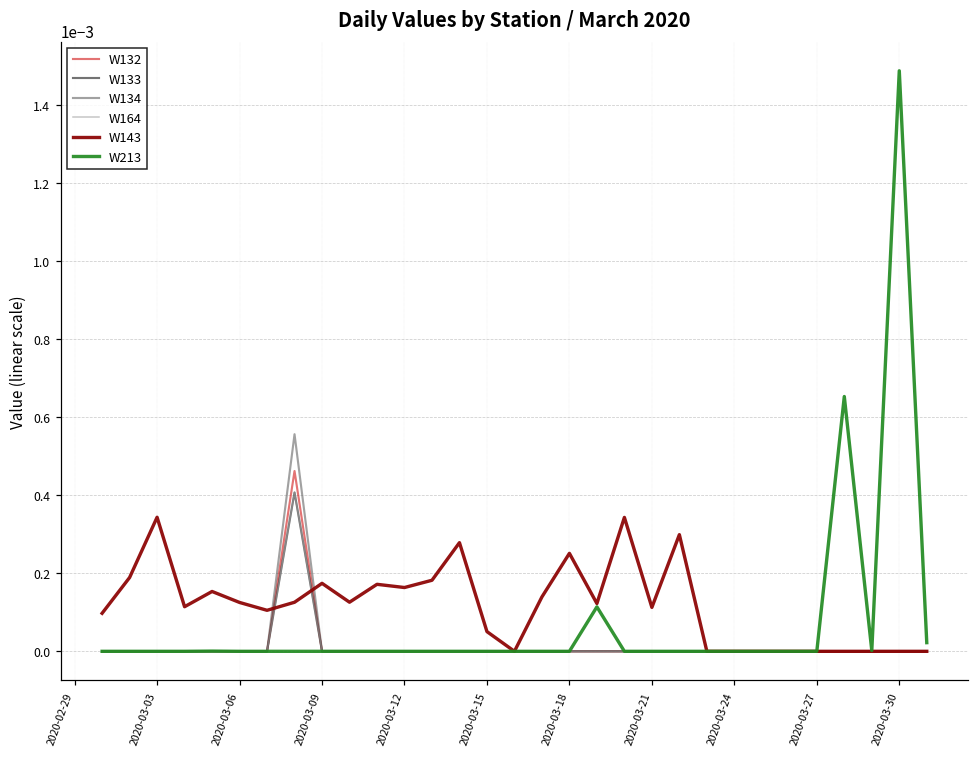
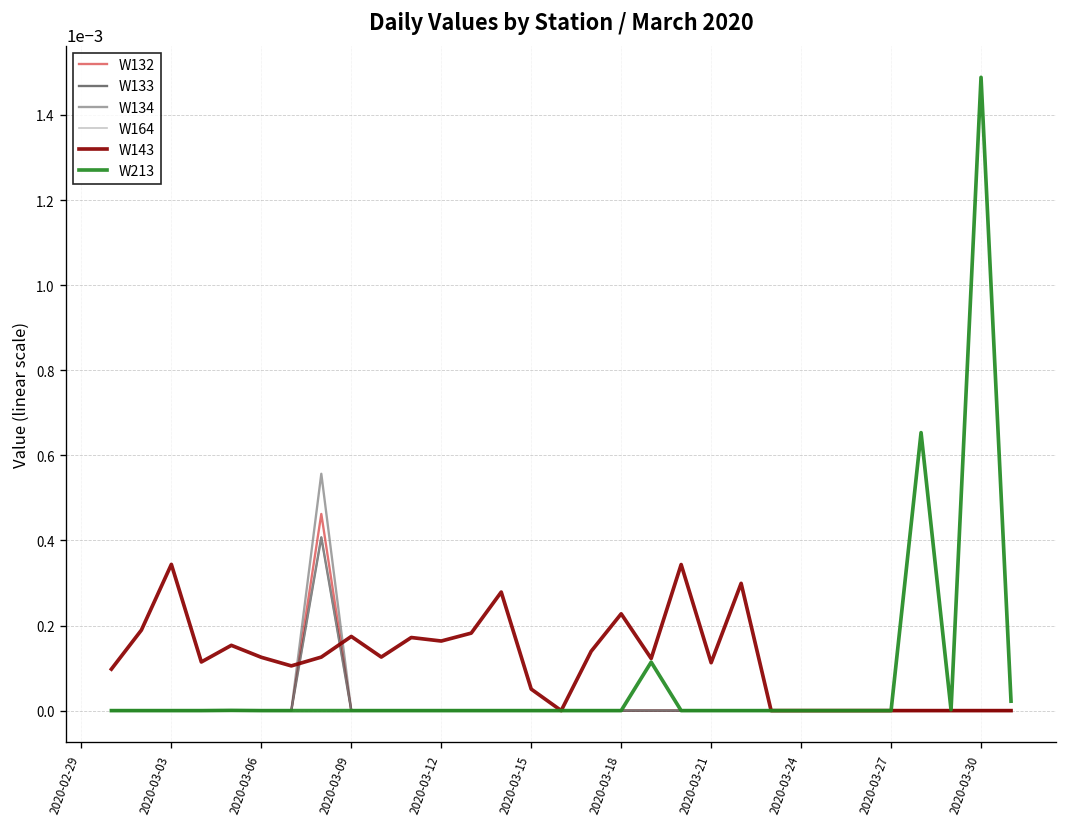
W143, 2020-03-18: 0.00025 -> 0.00023
